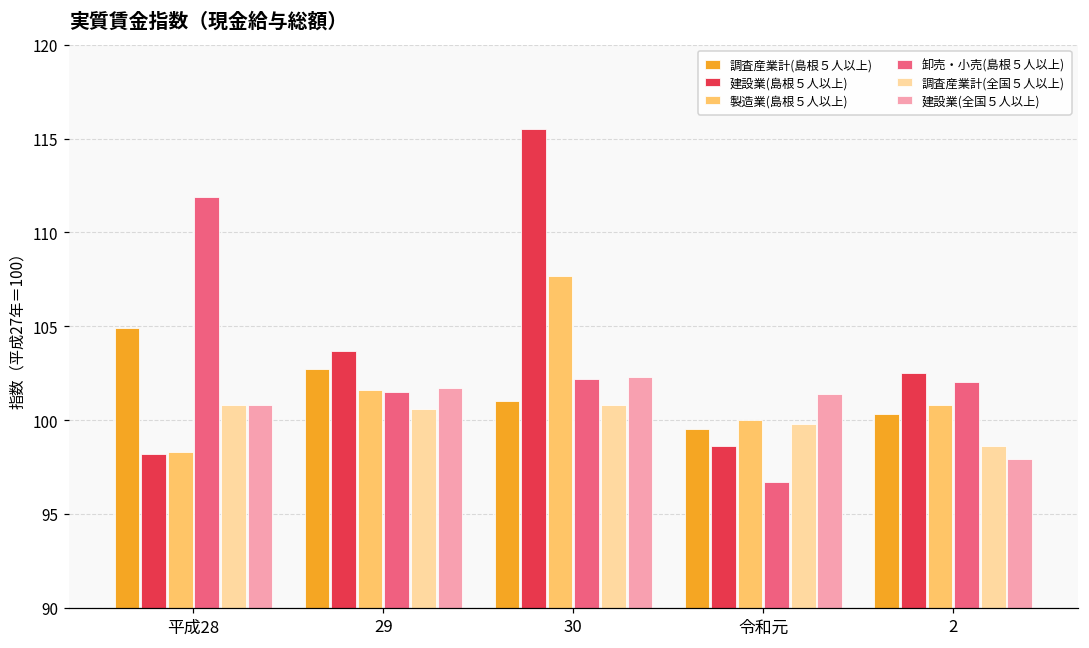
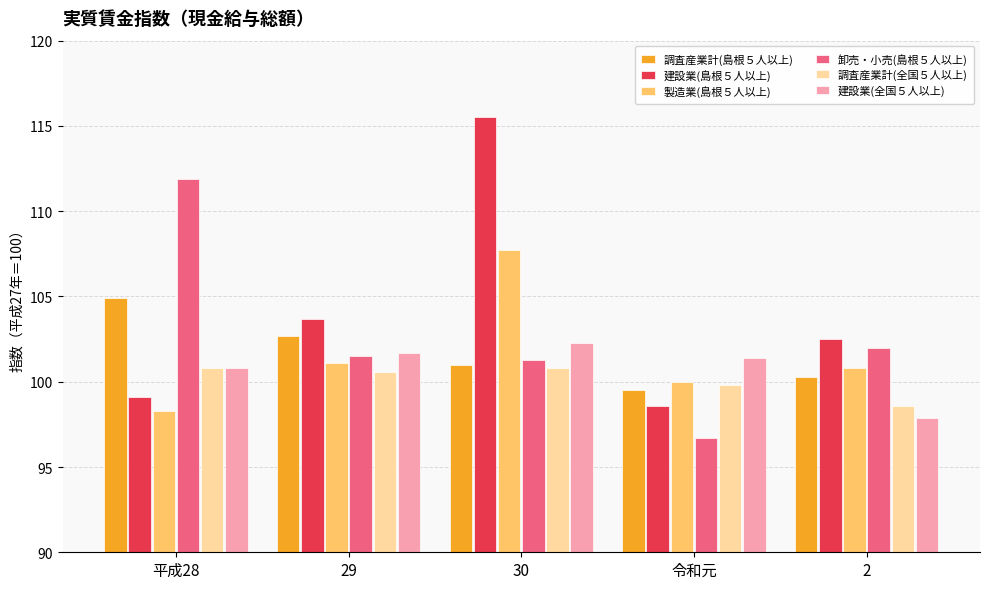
建設業(島根５人以上), 平成28: 98.2 -> 99.1
製造業(島根５人以上), 29: 101.6 -> 101.1
卸売・小売(島根５人以上), 30: 102.2 -> 101.3
